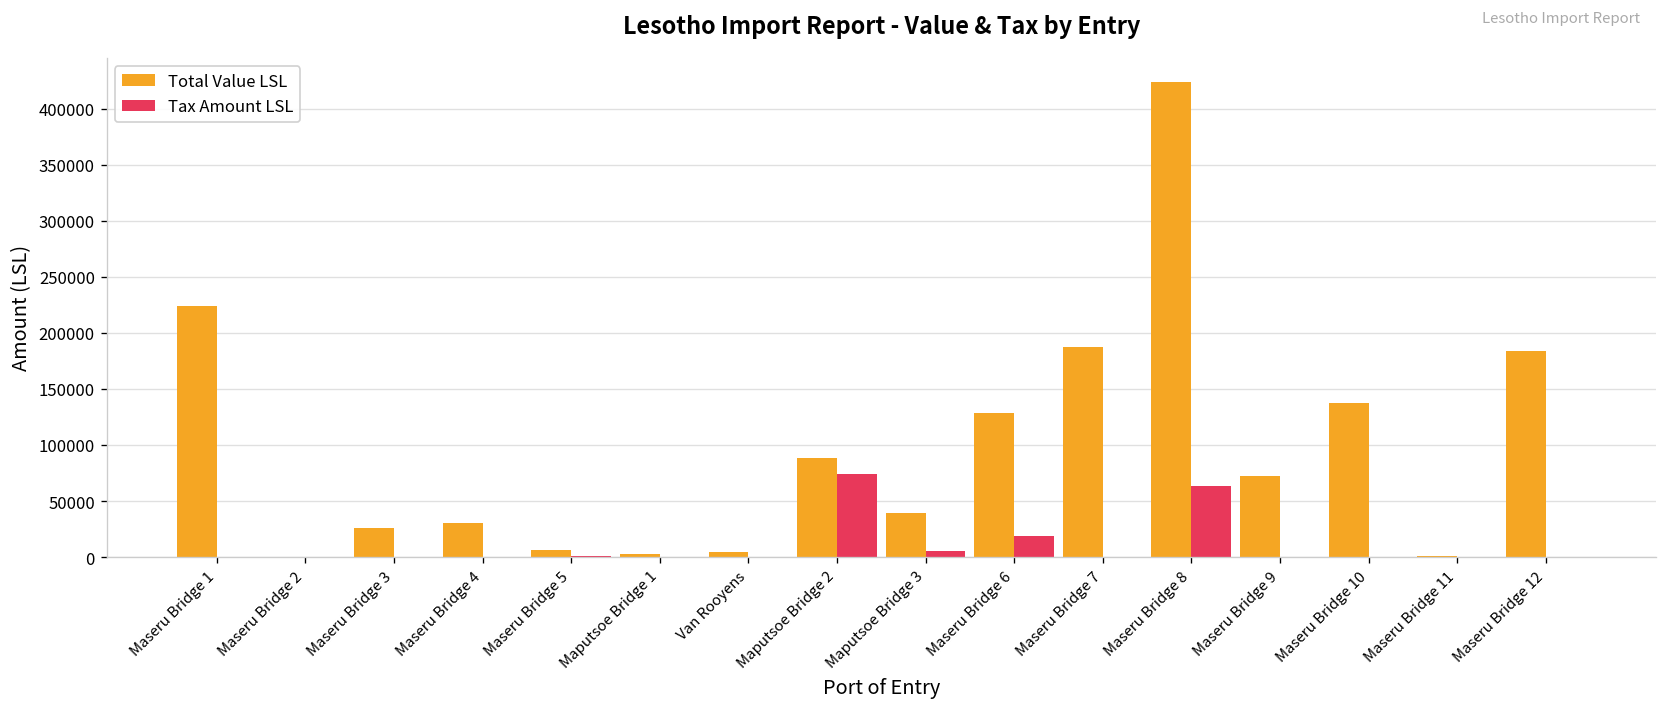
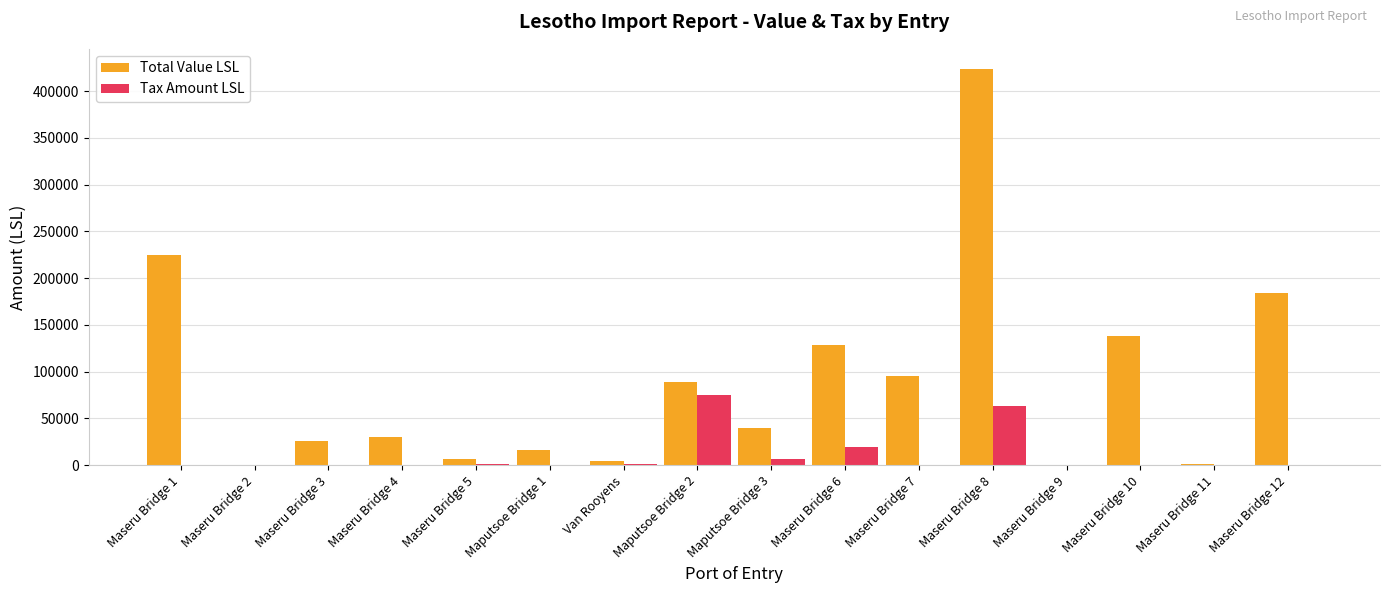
Total Value LSL, Maputsoe Bridge 1: 0 -> 20000
Total Value LSL, Maseru Bridge 7: 190000 -> 100000
Total Value LSL, Maseru Bridge 9: 70000 -> 0
